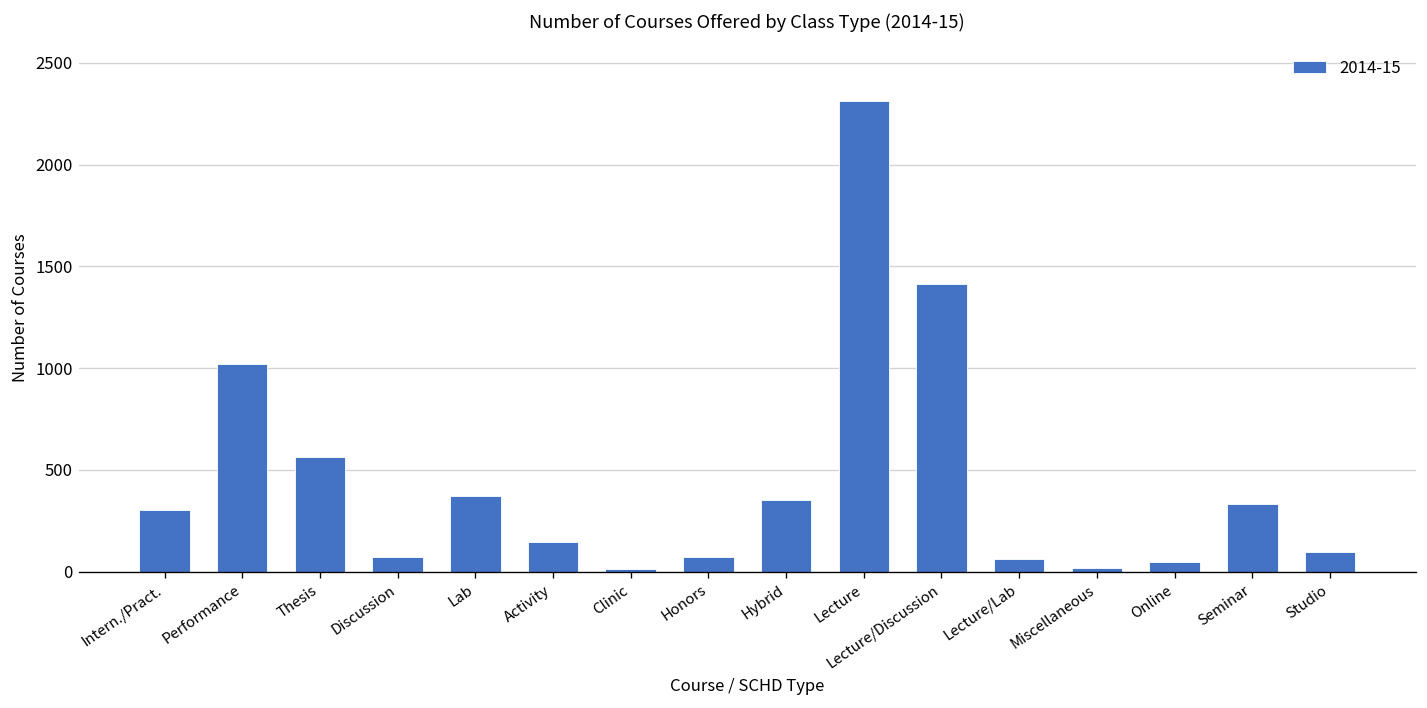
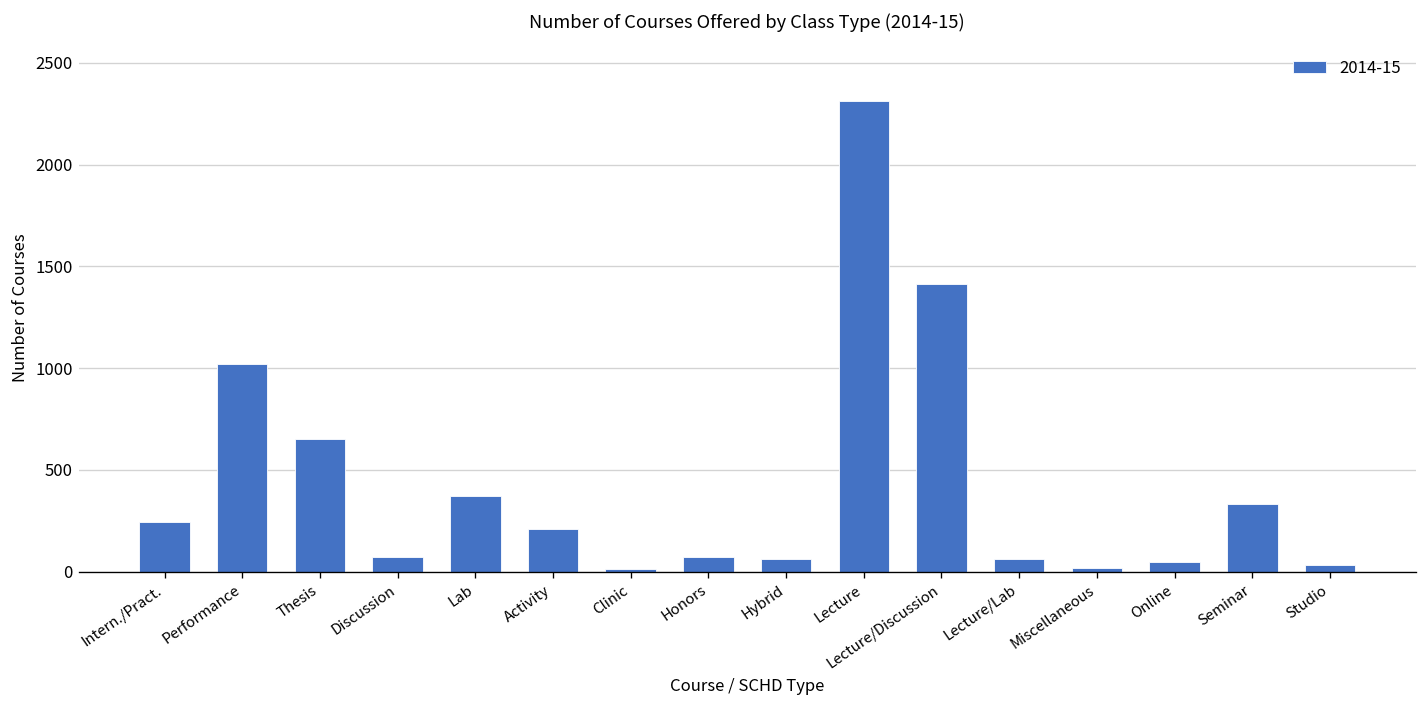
Intern./Pract.: 300 -> 240
Thesis: 560 -> 650
Activity: 150 -> 210
Hybrid: 350 -> 60
Studio: 100 -> 30
